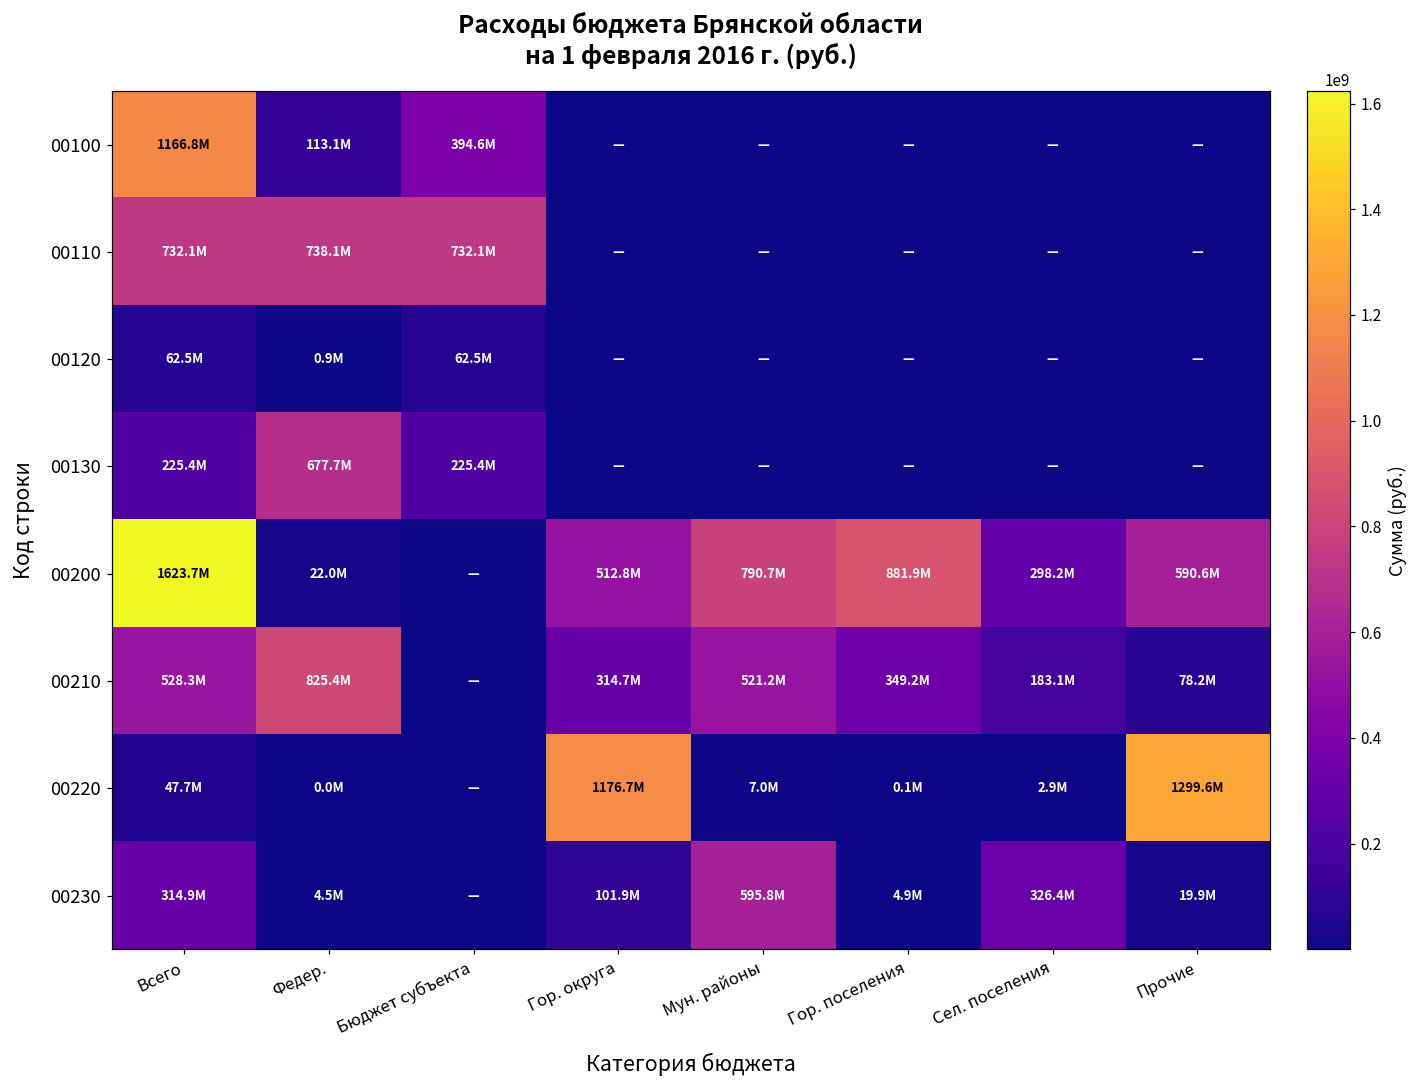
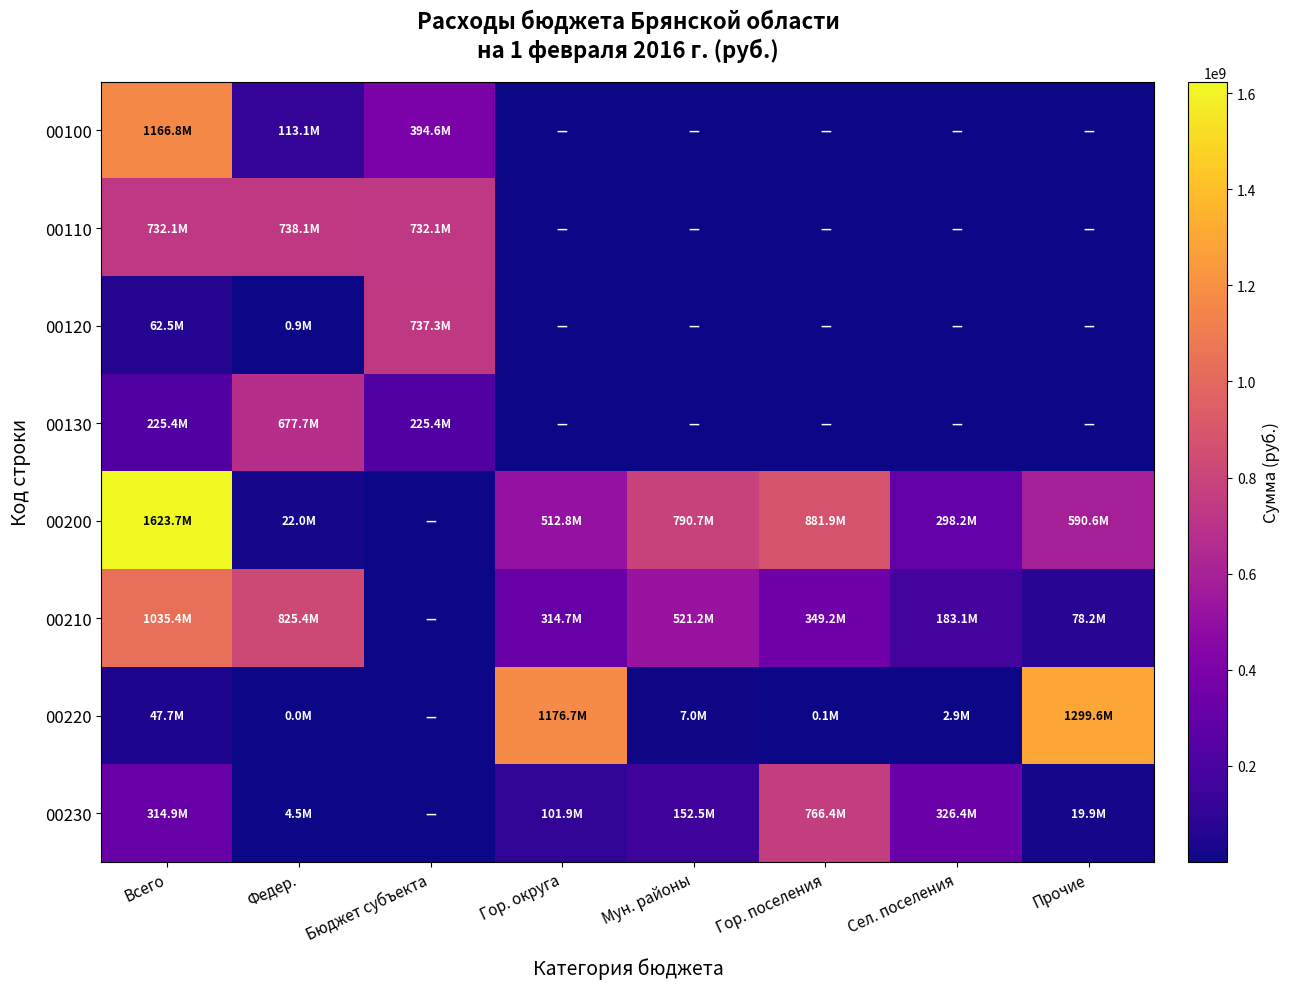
00120, Бюджет субъекта: 62.5M -> 737.3M
00210, Всего: 528.3M -> 1035.4M
00230, Мун. районы: 595.8M -> 152.5M
00230, Гор. поселения: 4.9M -> 766.4M
